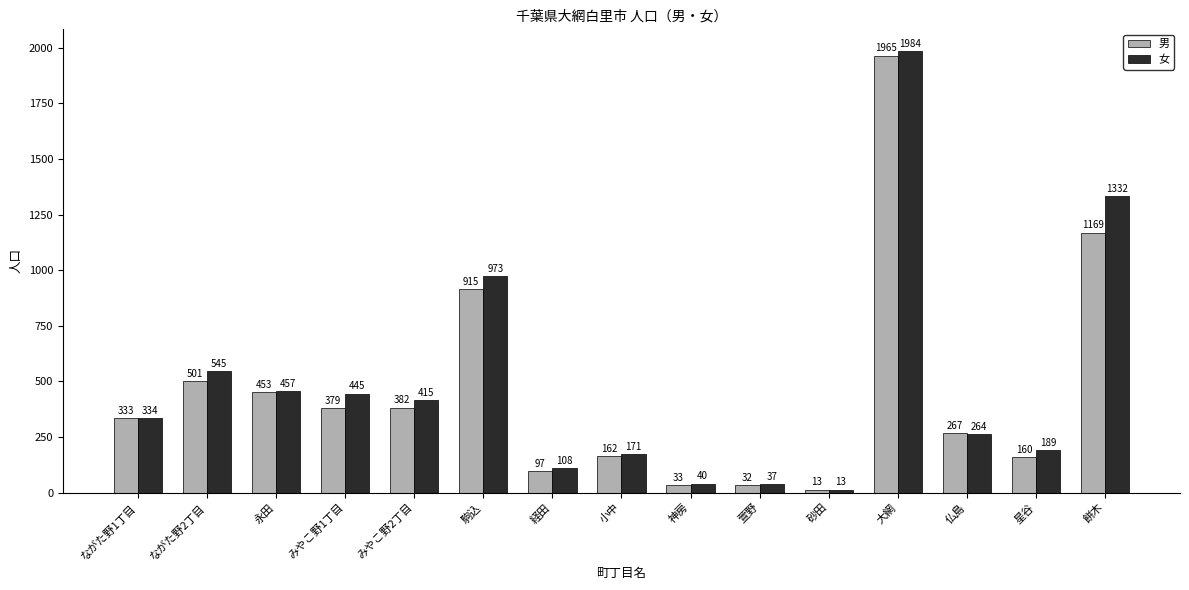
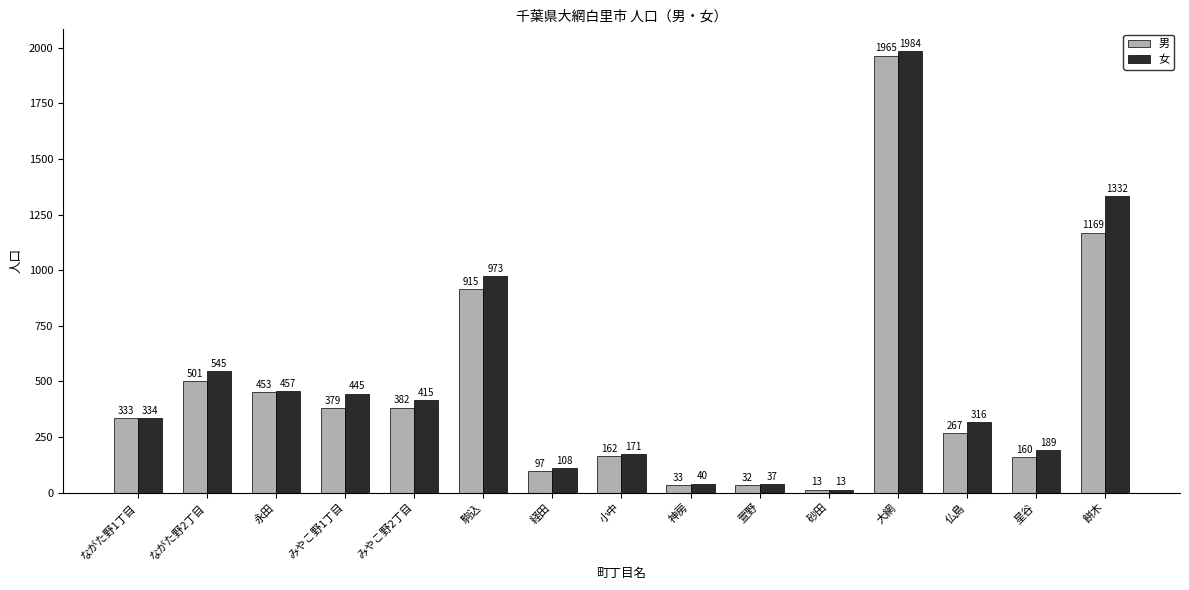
女, 仏島: 264 -> 316
